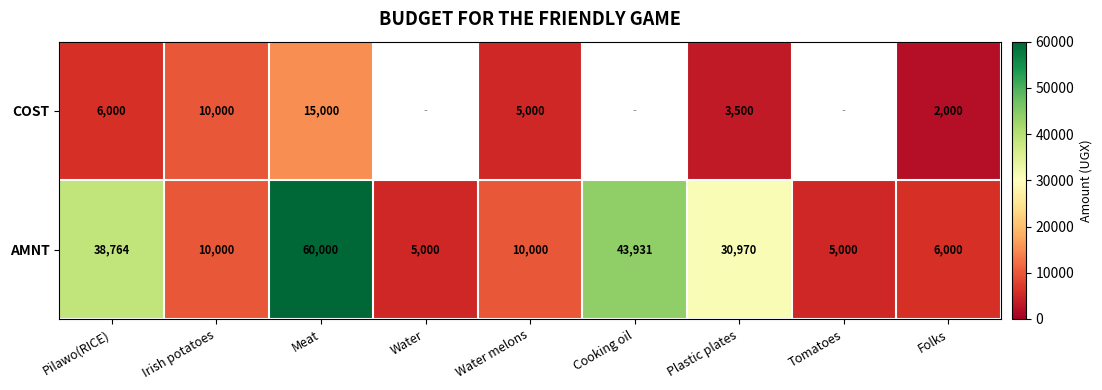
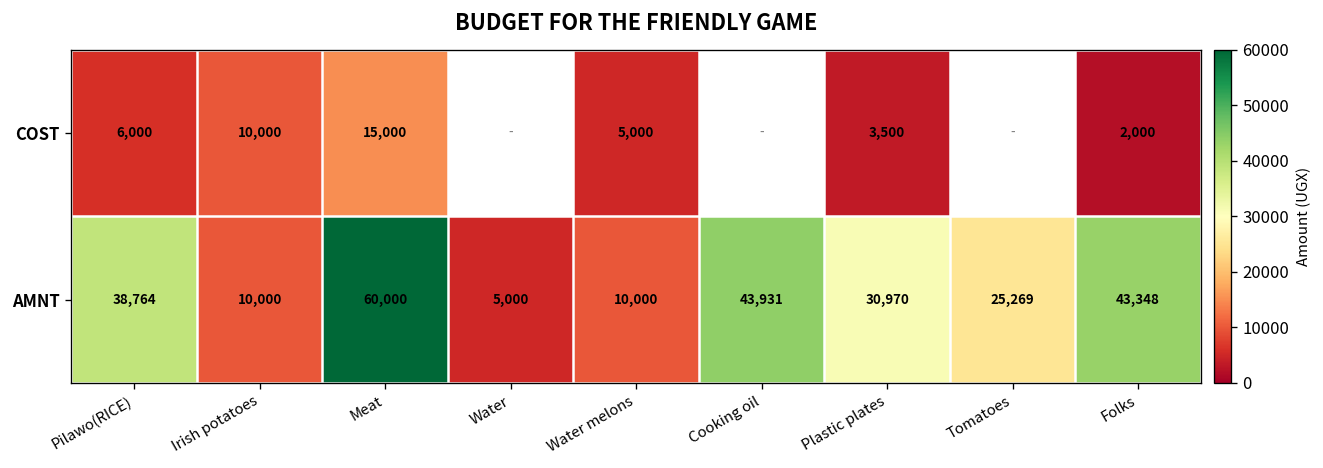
AMNT, Tomatoes: 5,000 -> 25,269
AMNT, Folks: 6,000 -> 43,348
